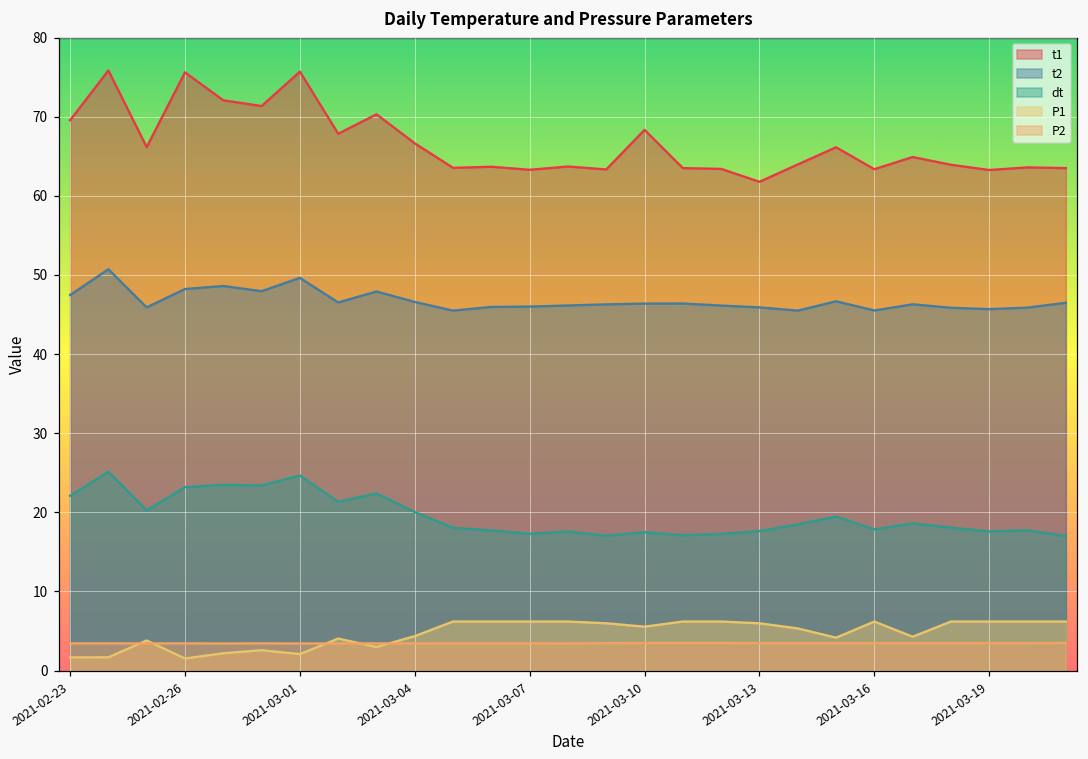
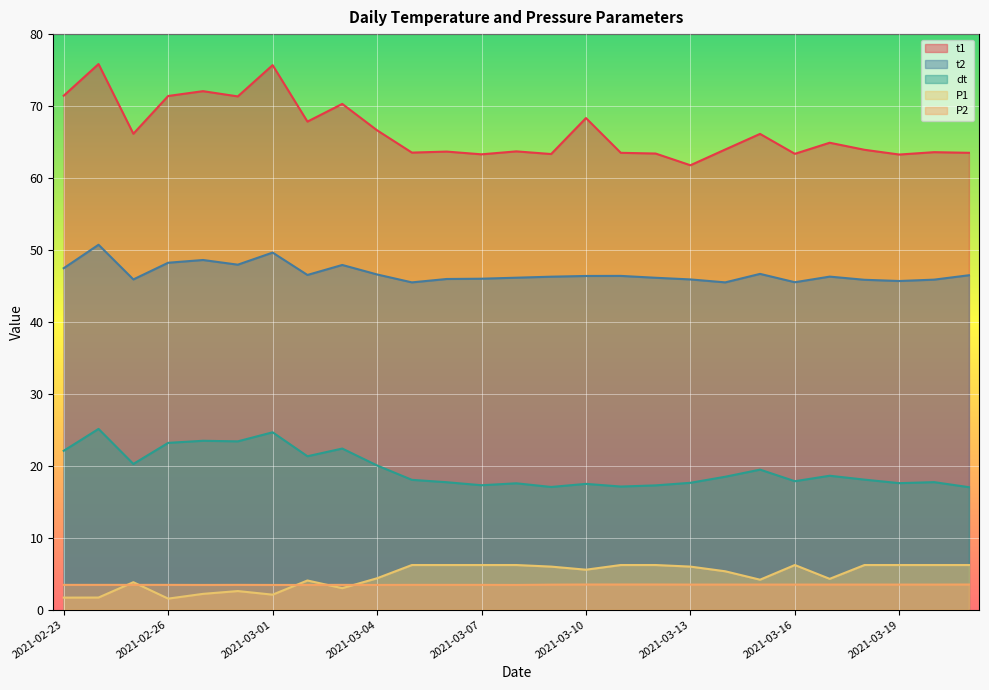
t1, 2021-02-23: 70 -> 71
t1, 2021-02-26: 76 -> 71
